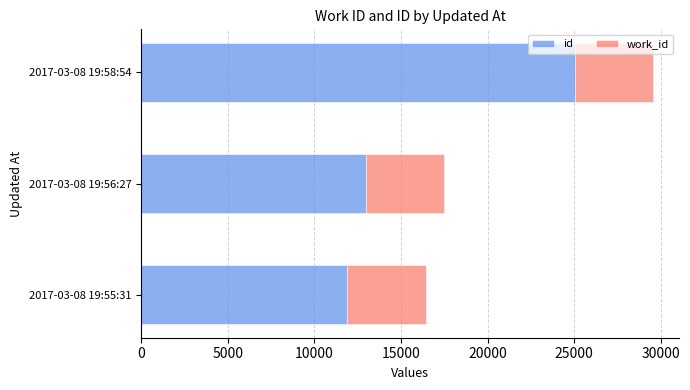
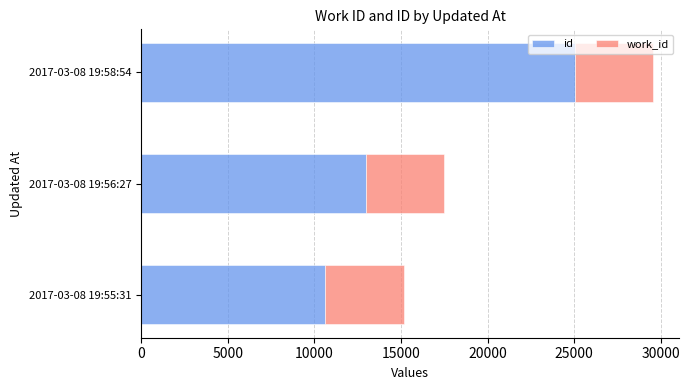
id, 2017-03-08 19:55:31: 11900 -> 10600
